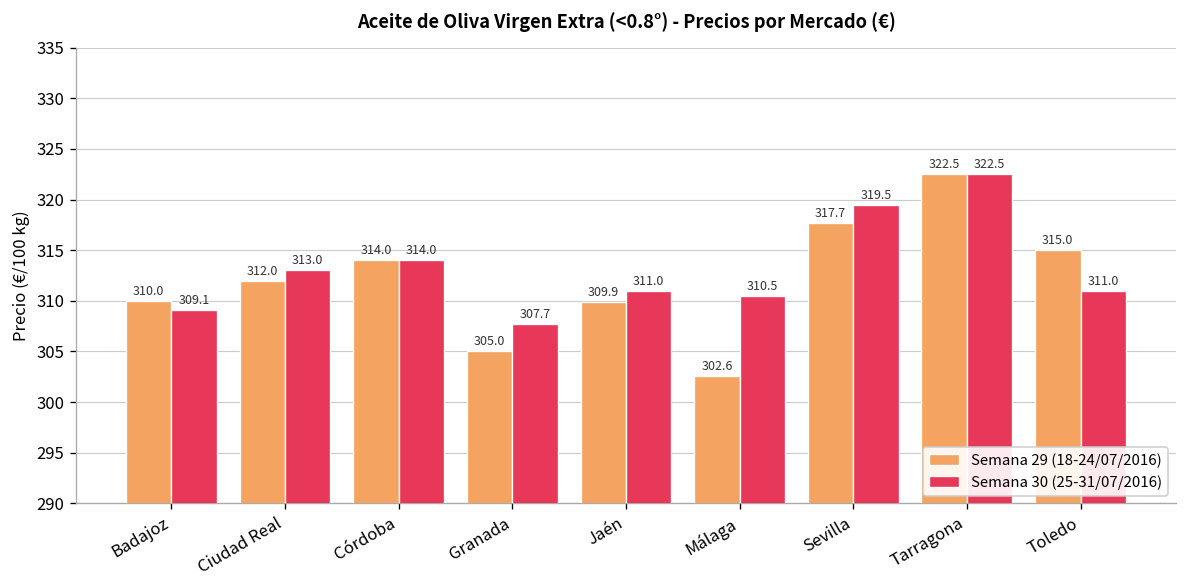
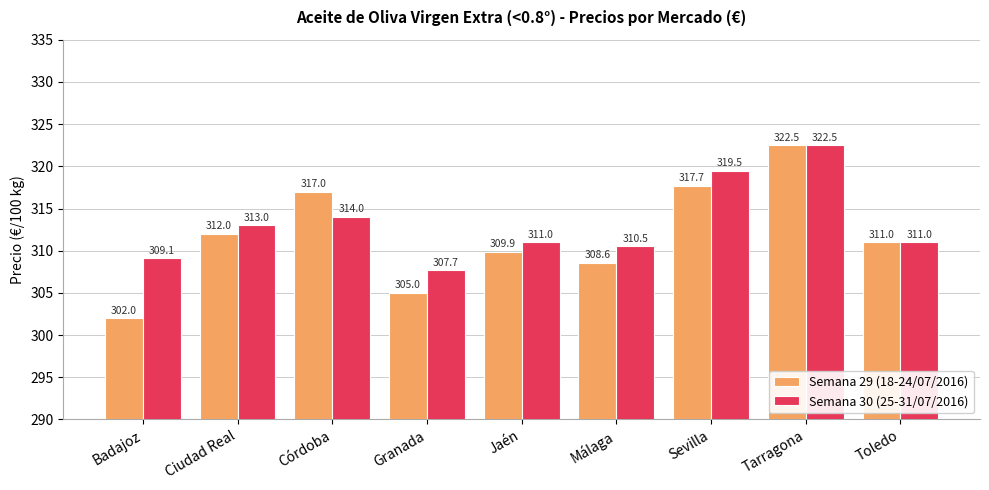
Semana 29 (18-24/07/2016), Badajoz: 310.0 -> 302.0
Semana 29 (18-24/07/2016), Córdoba: 314.0 -> 317.0
Semana 29 (18-24/07/2016), Málaga: 302.6 -> 308.6
Semana 29 (18-24/07/2016), Toledo: 315.0 -> 311.0
